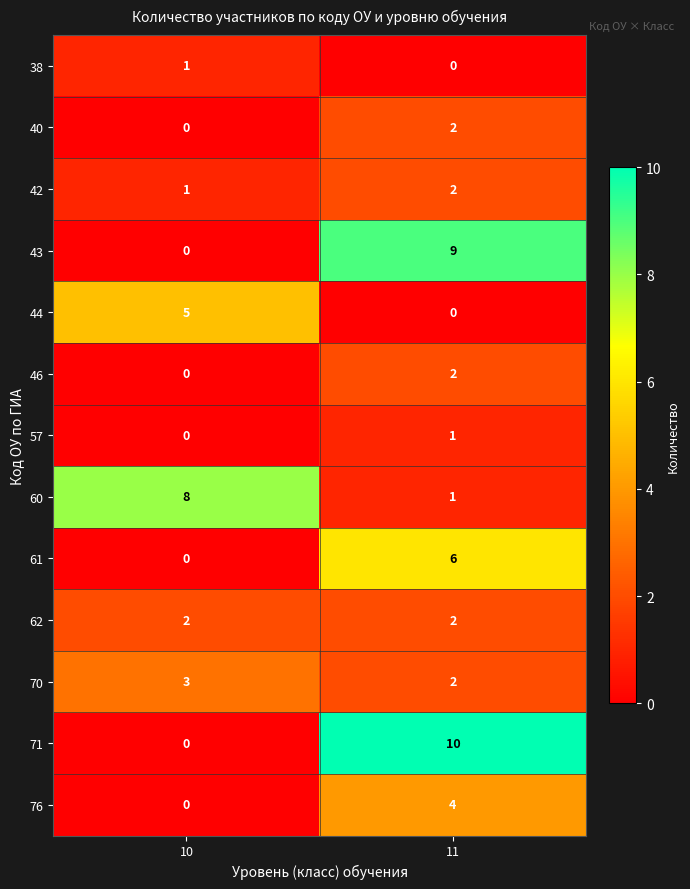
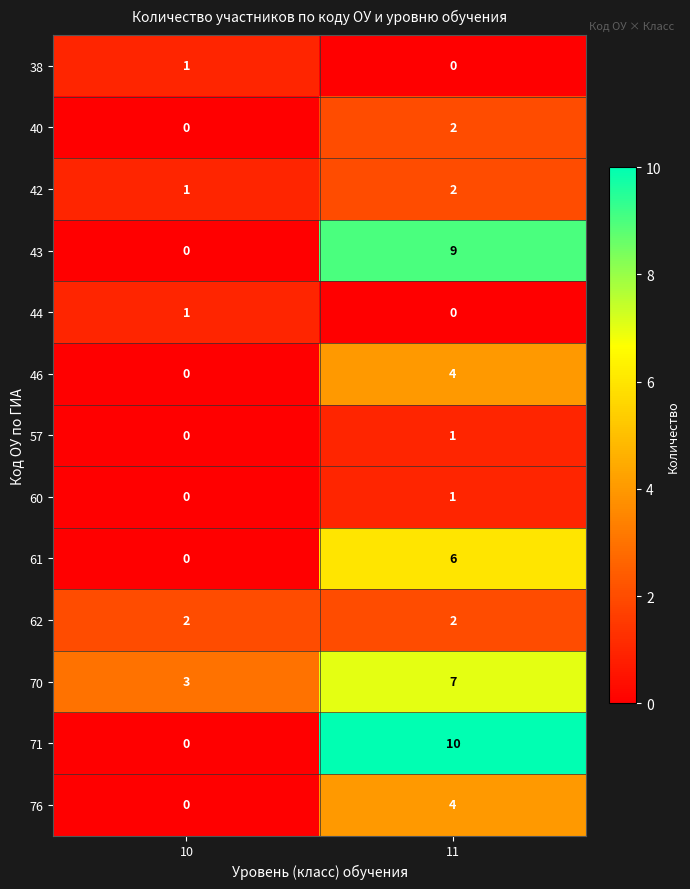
44, 10: 5 -> 1
46, 11: 2 -> 4
60, 10: 8 -> 0
70, 11: 2 -> 7
